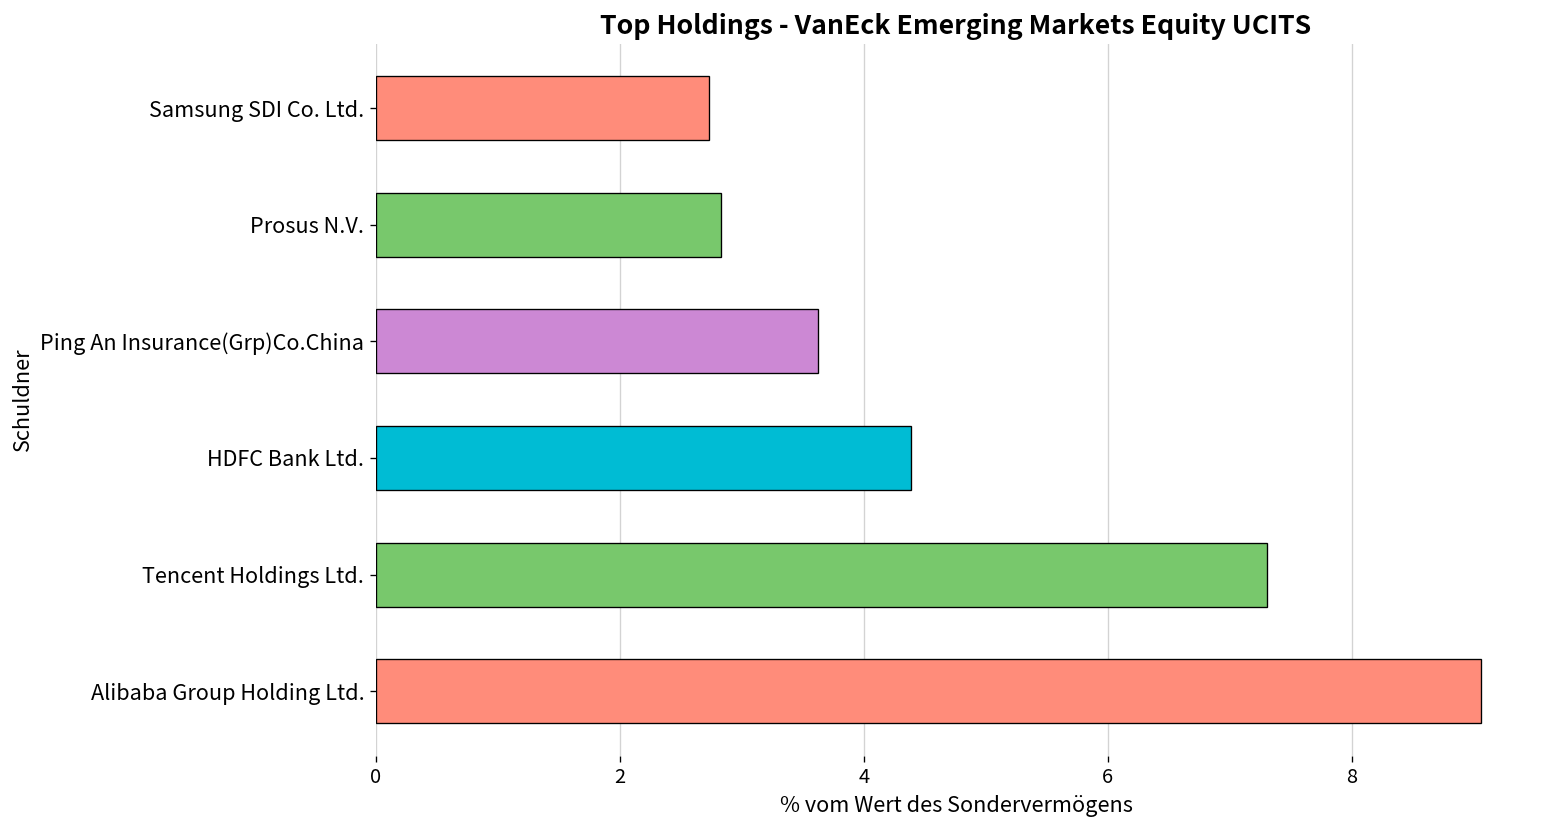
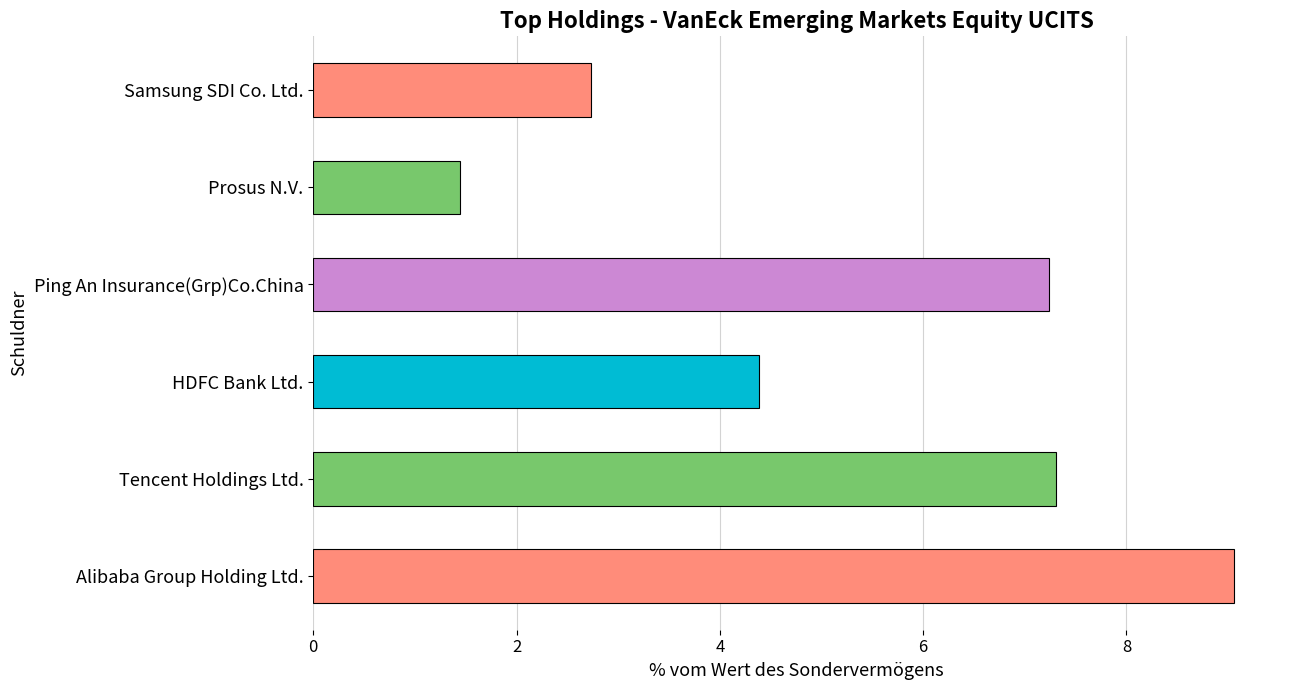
Prosus N.V.: 2.83 -> 1.44
Ping An Insurance(Grp)Co.China: 3.62 -> 7.24
